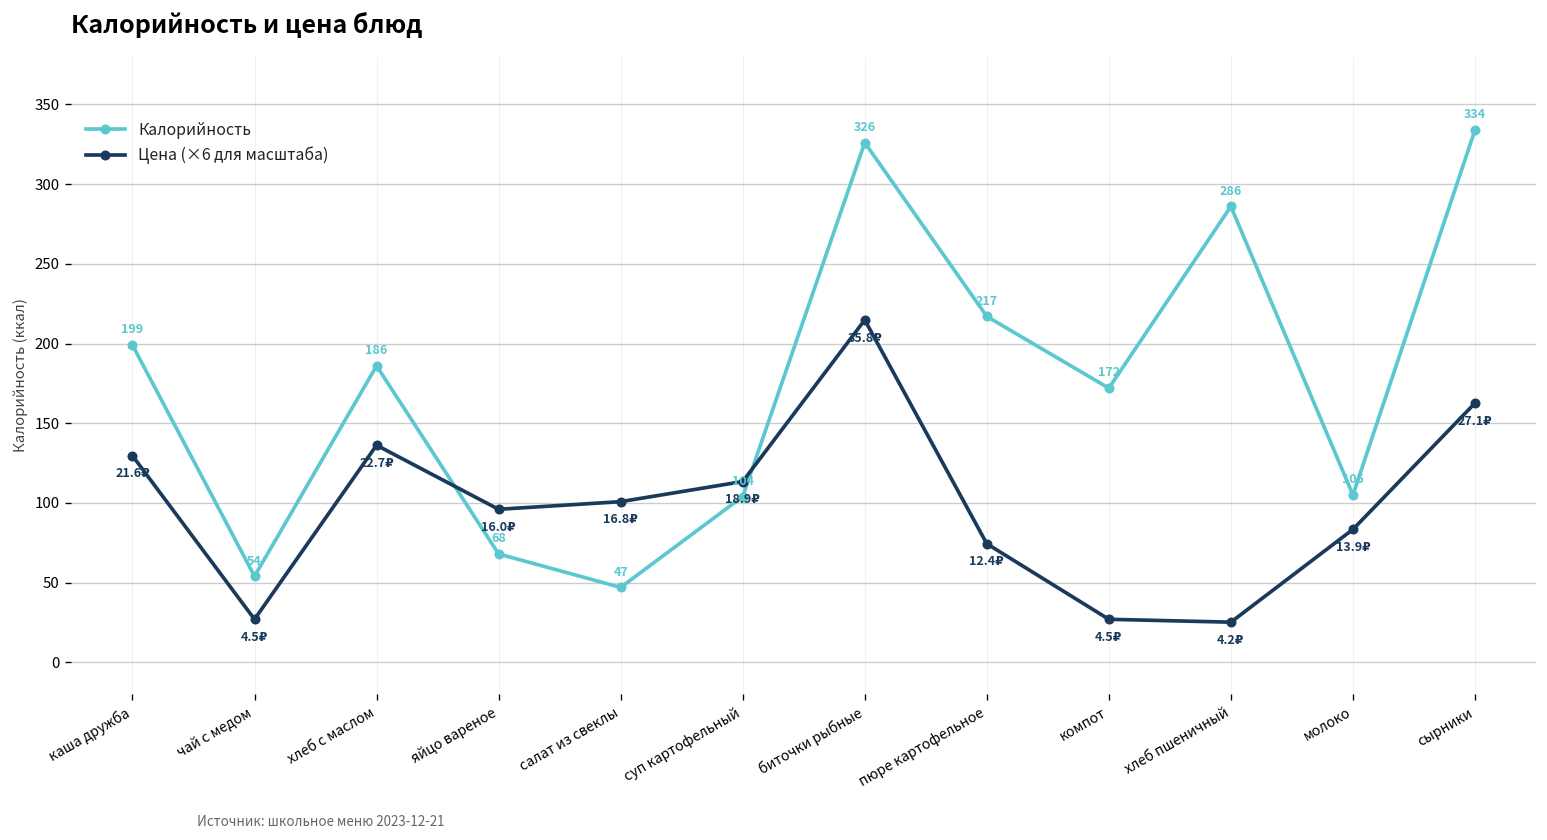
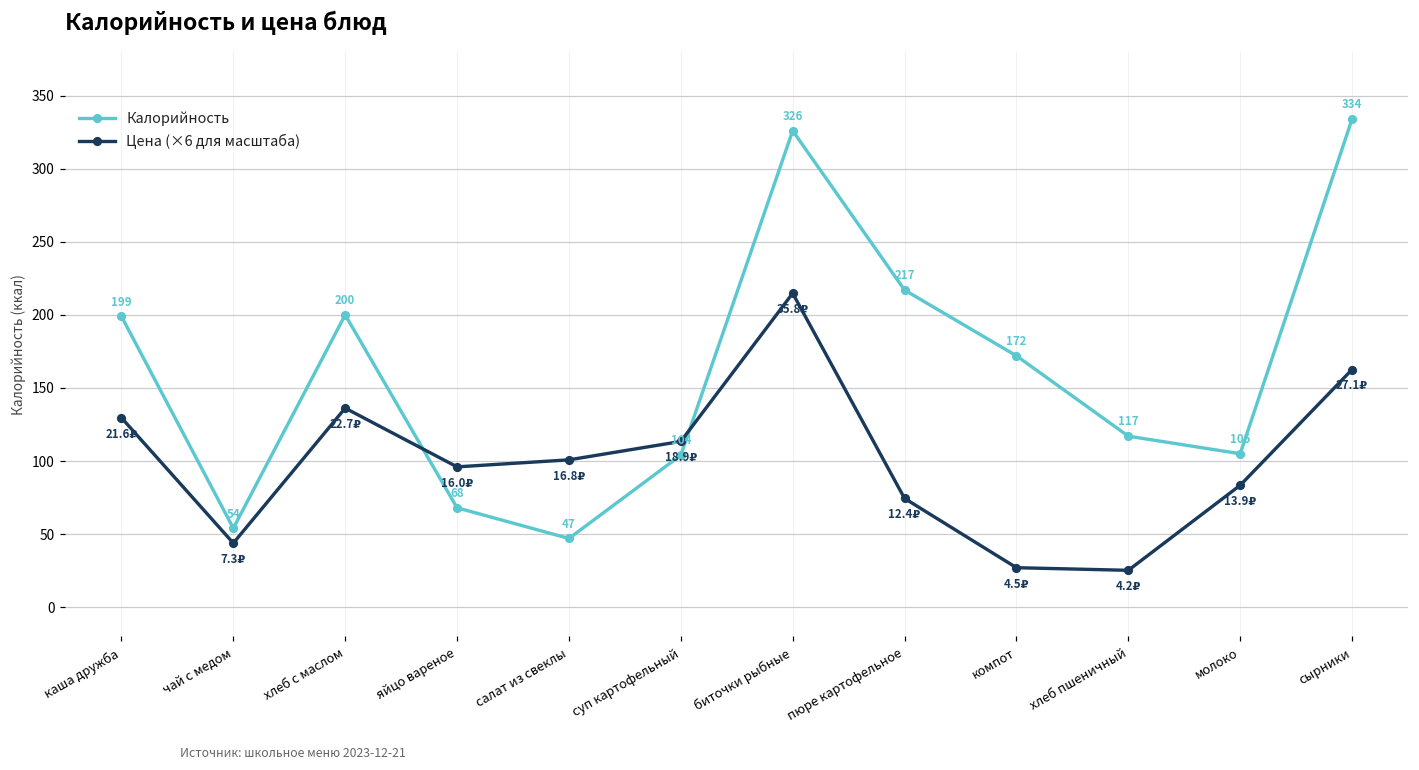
Цена (×6 для масштаба), чай с медом: 4.5₽ -> 7.3₽
Калорийность, хлеб с маслом: 186 -> 200
Калорийность, хлеб пшеничный: 286 -> 117
